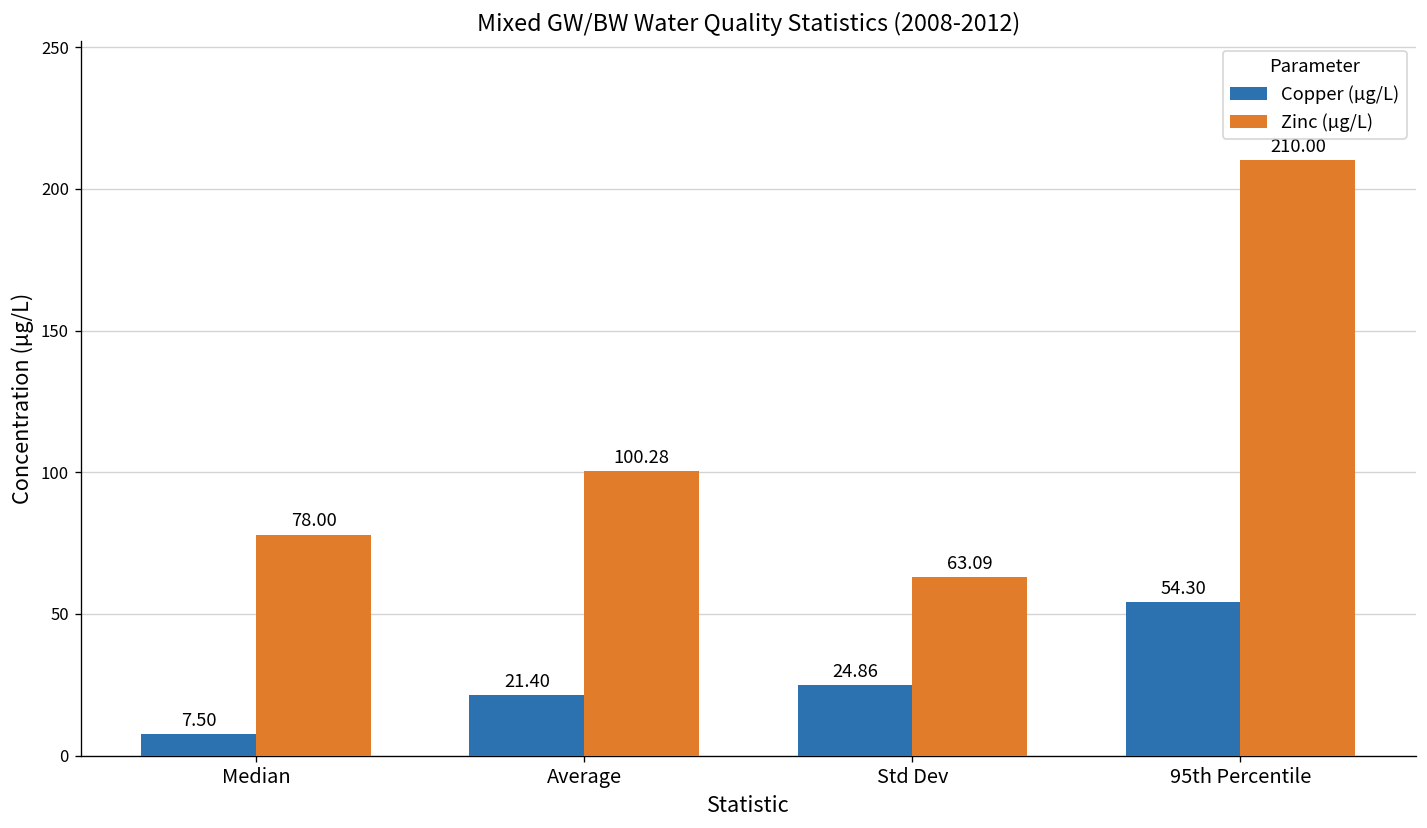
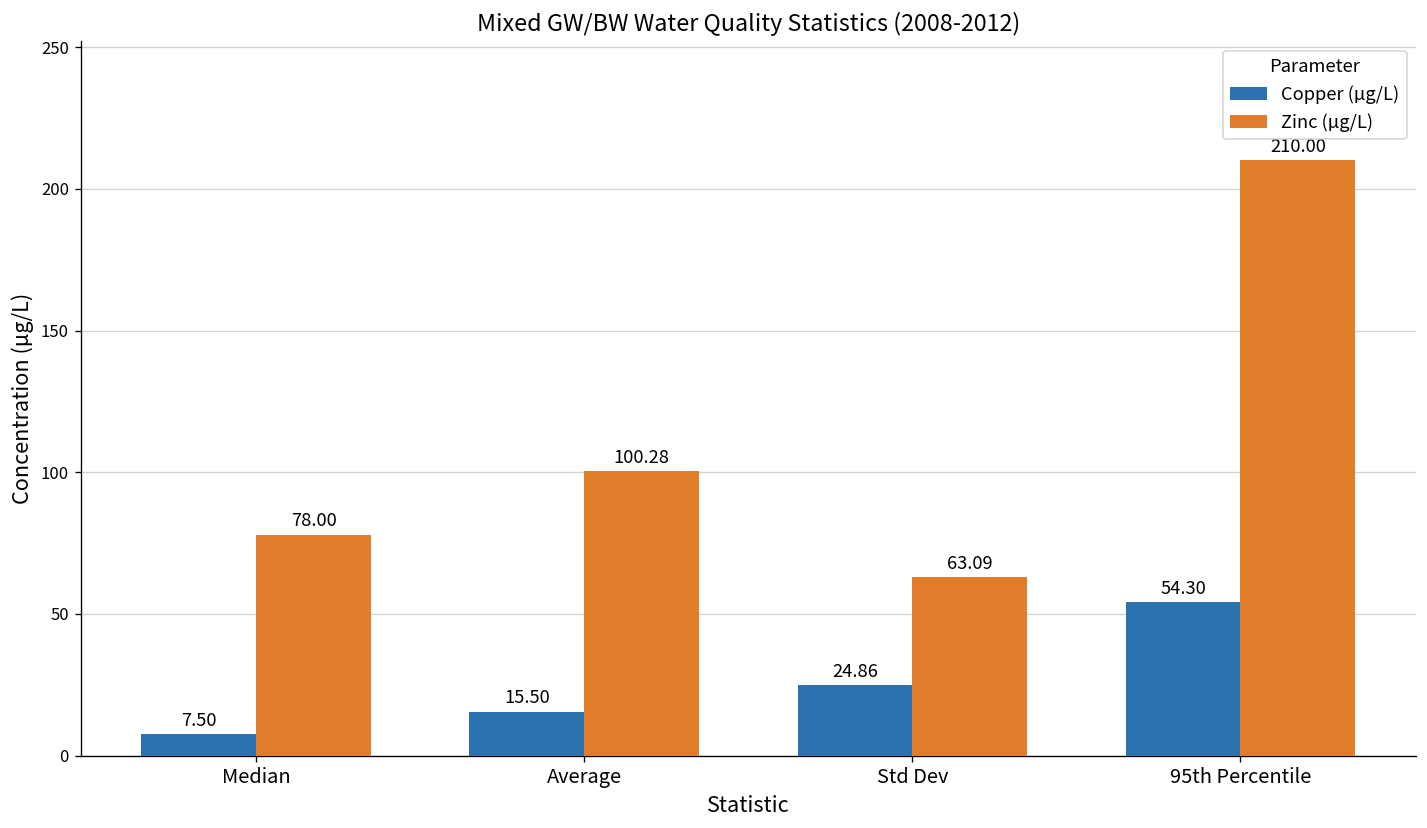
Copper (µg/L), Average: 21.40 -> 15.50
